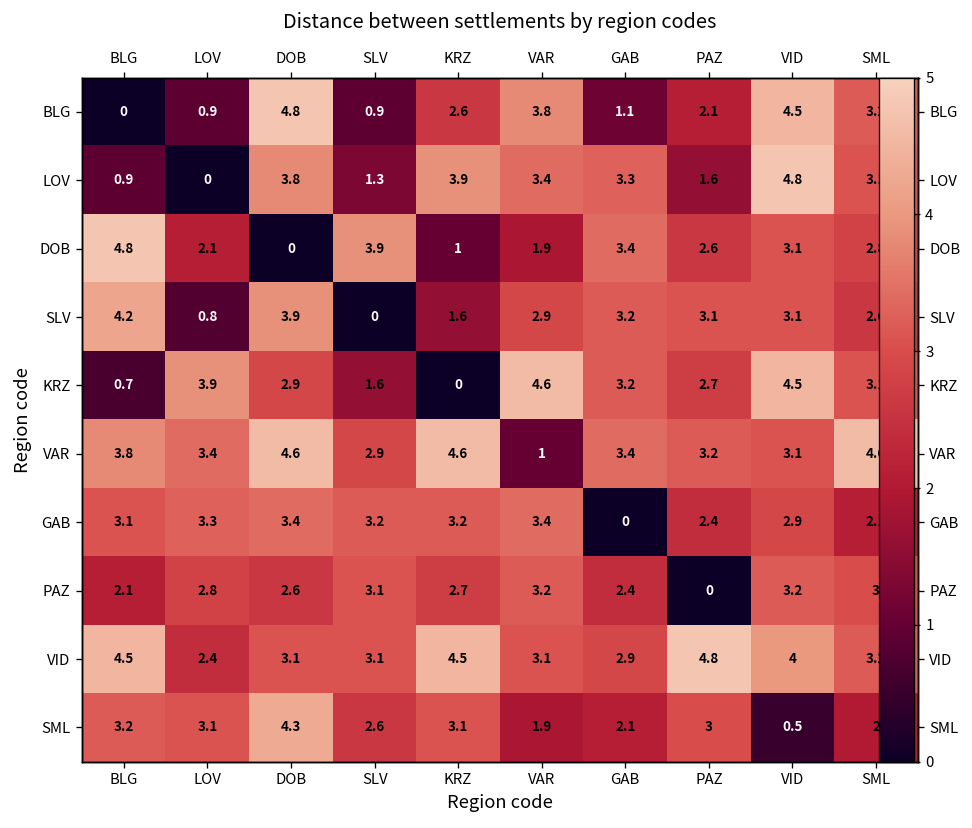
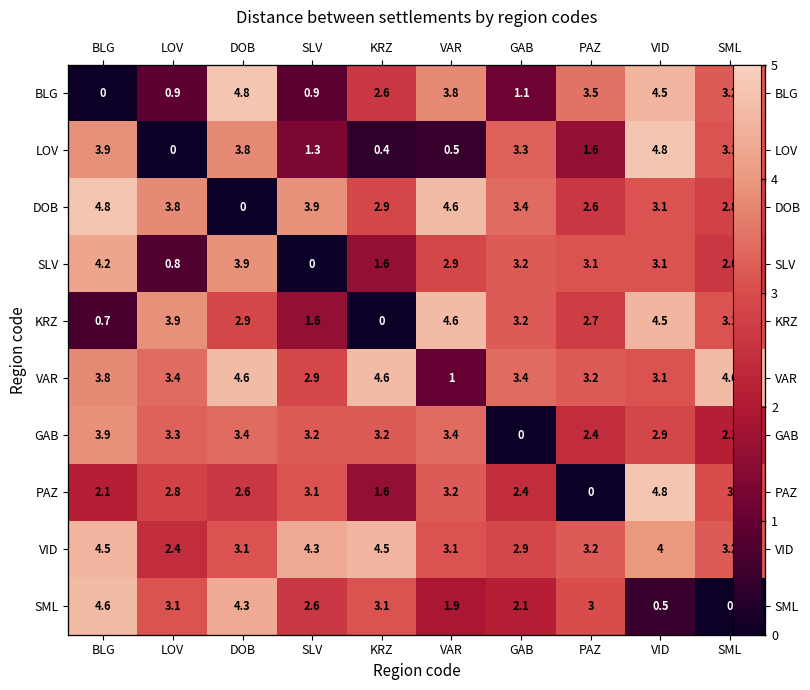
BLG, PAZ: 2.1 -> 3.5
LOV, BLG: 0.9 -> 3.9
LOV, KRZ: 3.9 -> 0.4
LOV, VAR: 3.4 -> 0.5
DOB, LOV: 2.1 -> 3.8
DOB, KRZ: 1 -> 2.9
DOB, VAR: 1.9 -> 4.6
GAB, BLG: 3.1 -> 3.9
PAZ, KRZ: 2.7 -> 1.6
PAZ, VID: 3.2 -> 4.8
VID, SLV: 3.1 -> 4.3
VID, PAZ: 4.8 -> 3.2
SML, BLG: 3.2 -> 4.6
SML, SML: 2 -> 0
